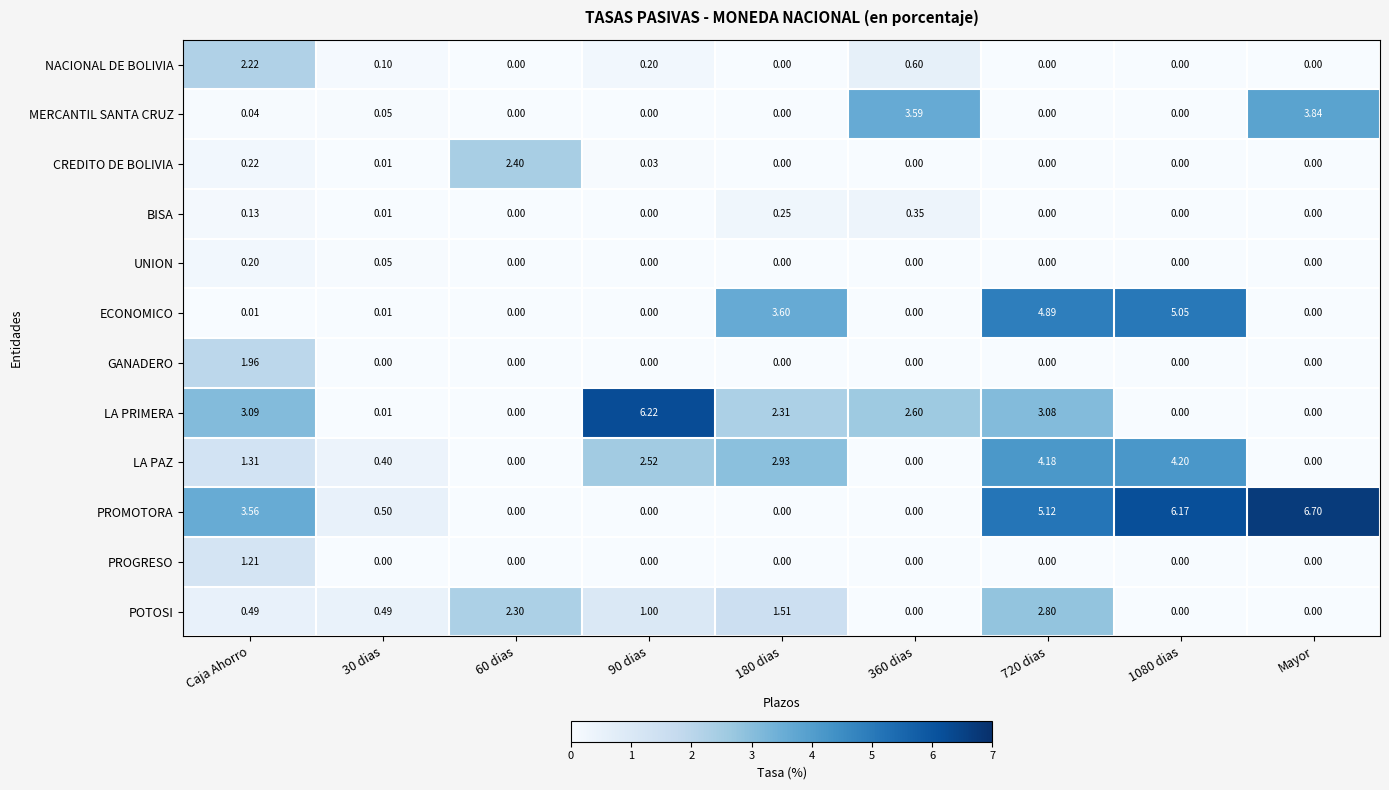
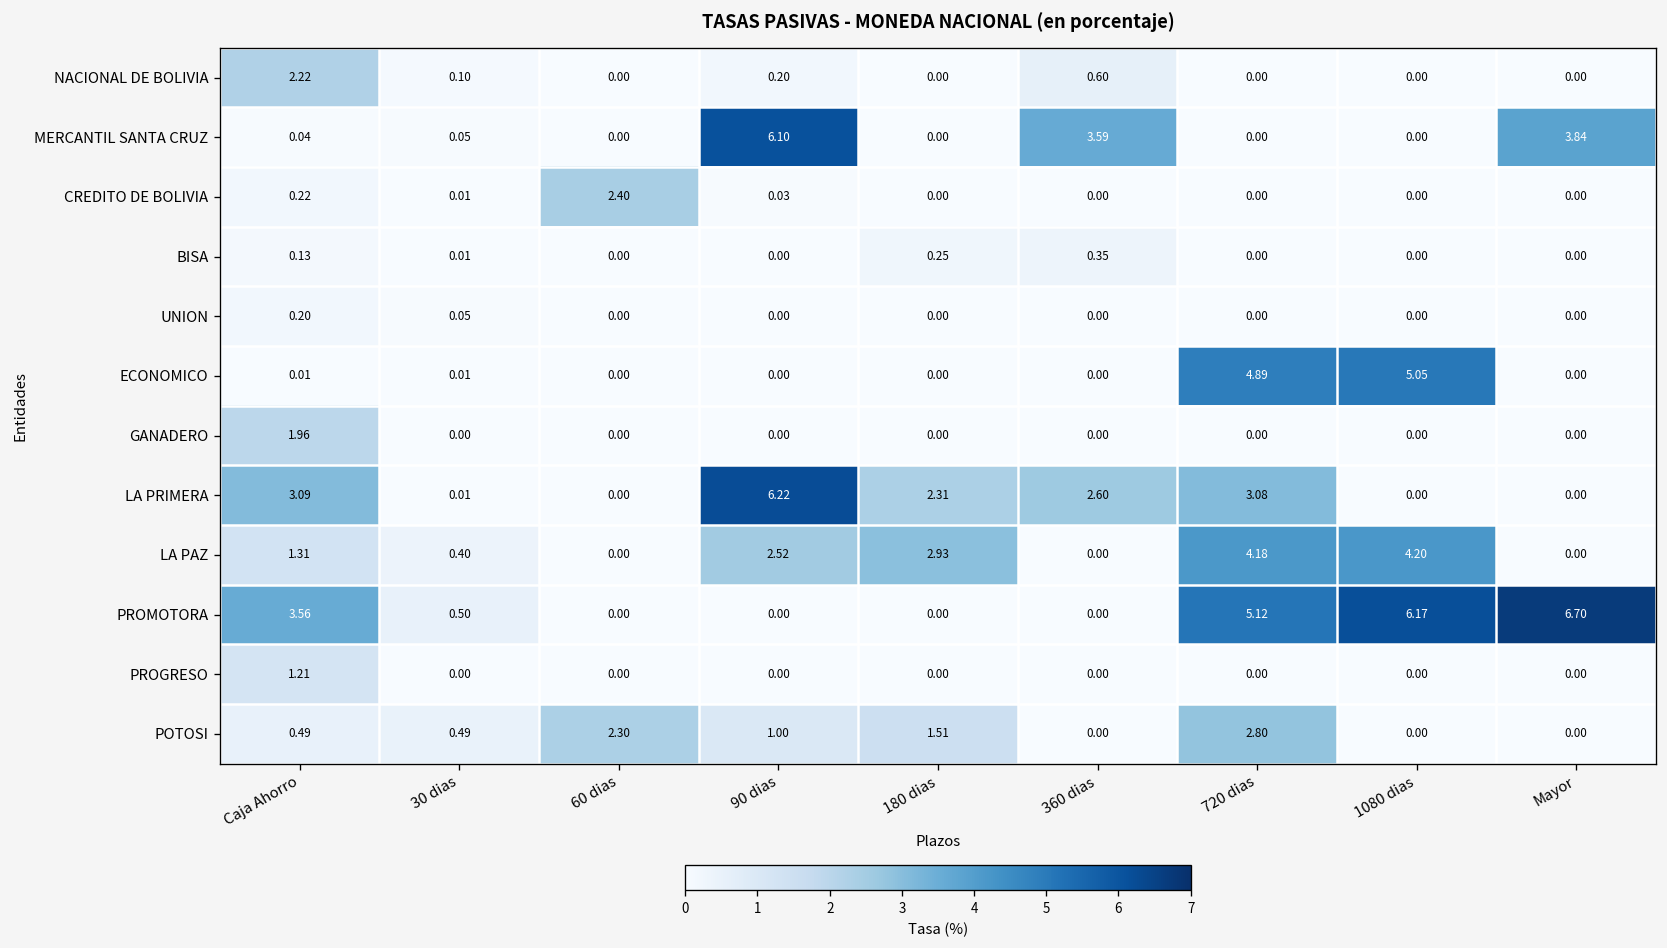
MERCANTIL SANTA CRUZ, 90 dias: 0.00 -> 6.10
ECONOMICO, 180 dias: 3.60 -> 0.00
